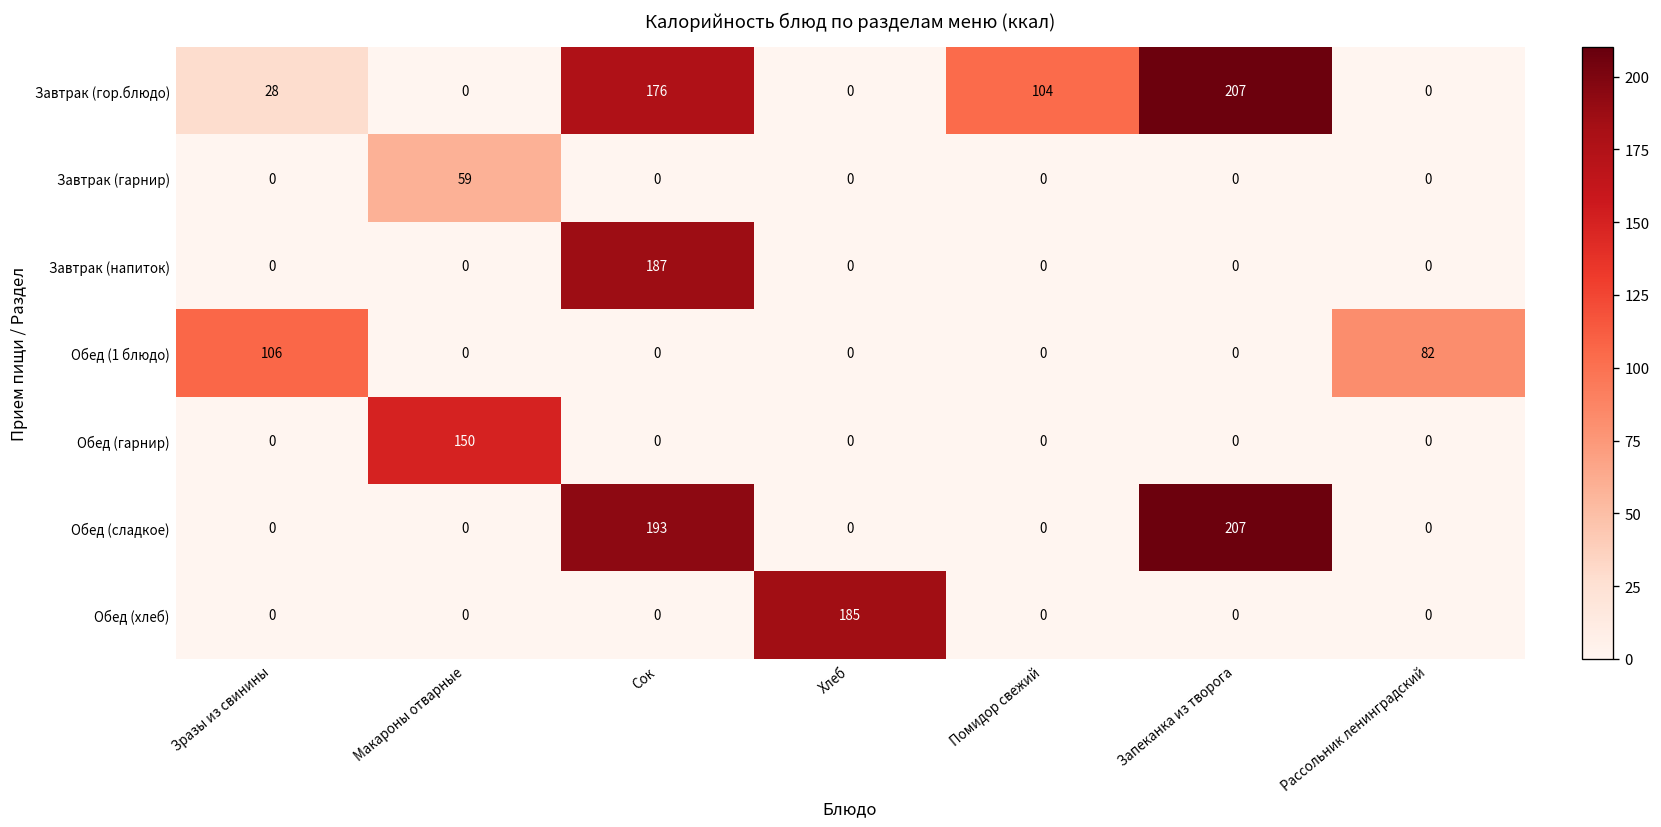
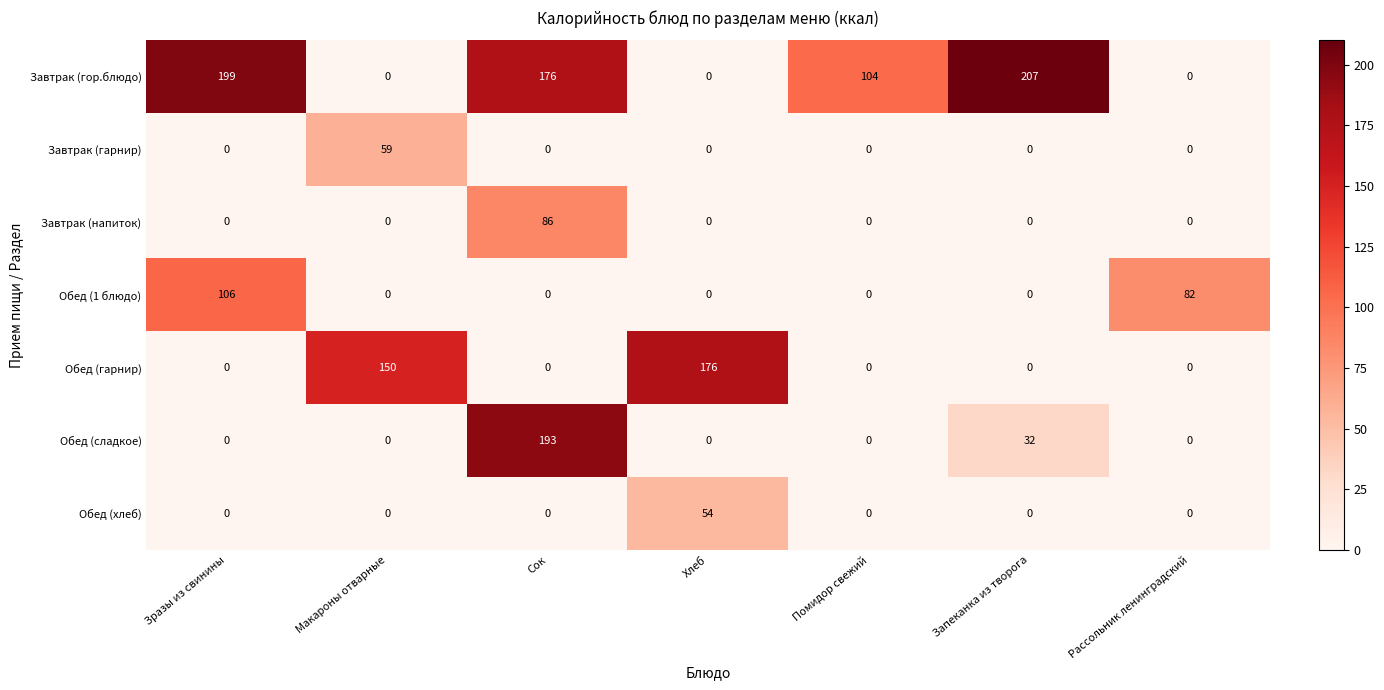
Завтрак (гор.блюдо), Зразы из свинины: 28 -> 199
Завтрак (напиток), Сок: 187 -> 86
Обед (гарнир), Хлеб: 0 -> 176
Обед (сладкое), Запеканка из творога: 207 -> 32
Обед (хлеб), Хлеб: 185 -> 54
